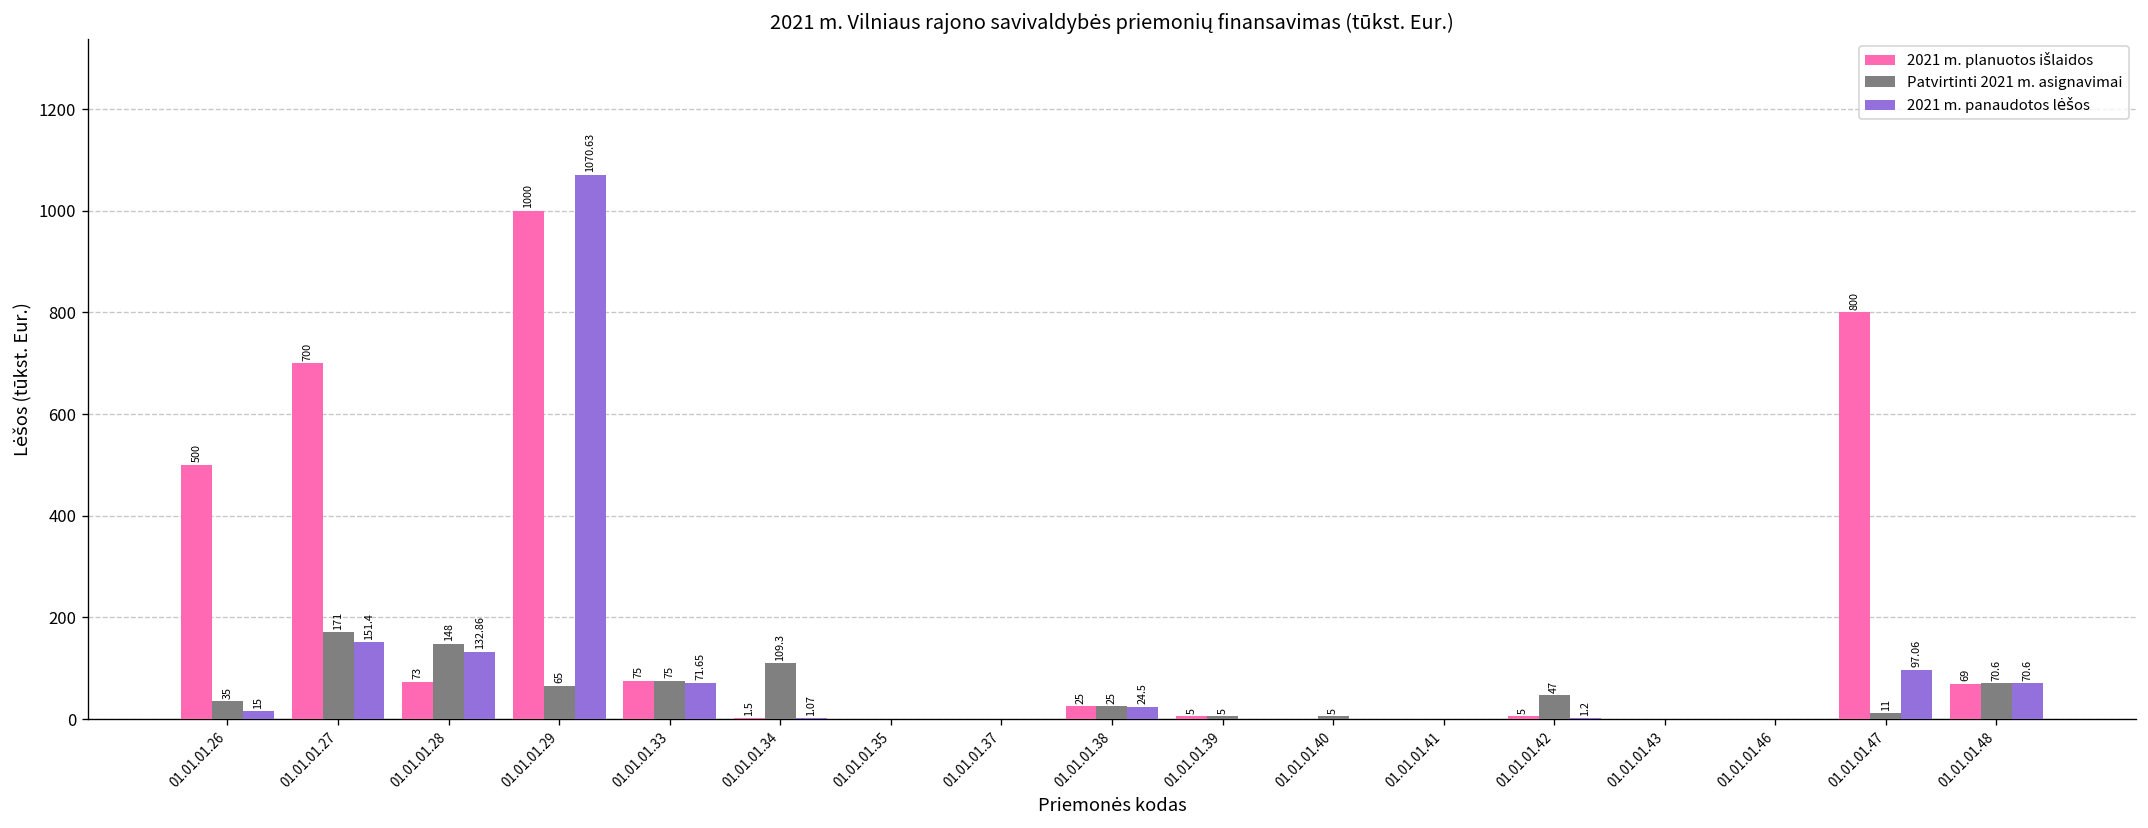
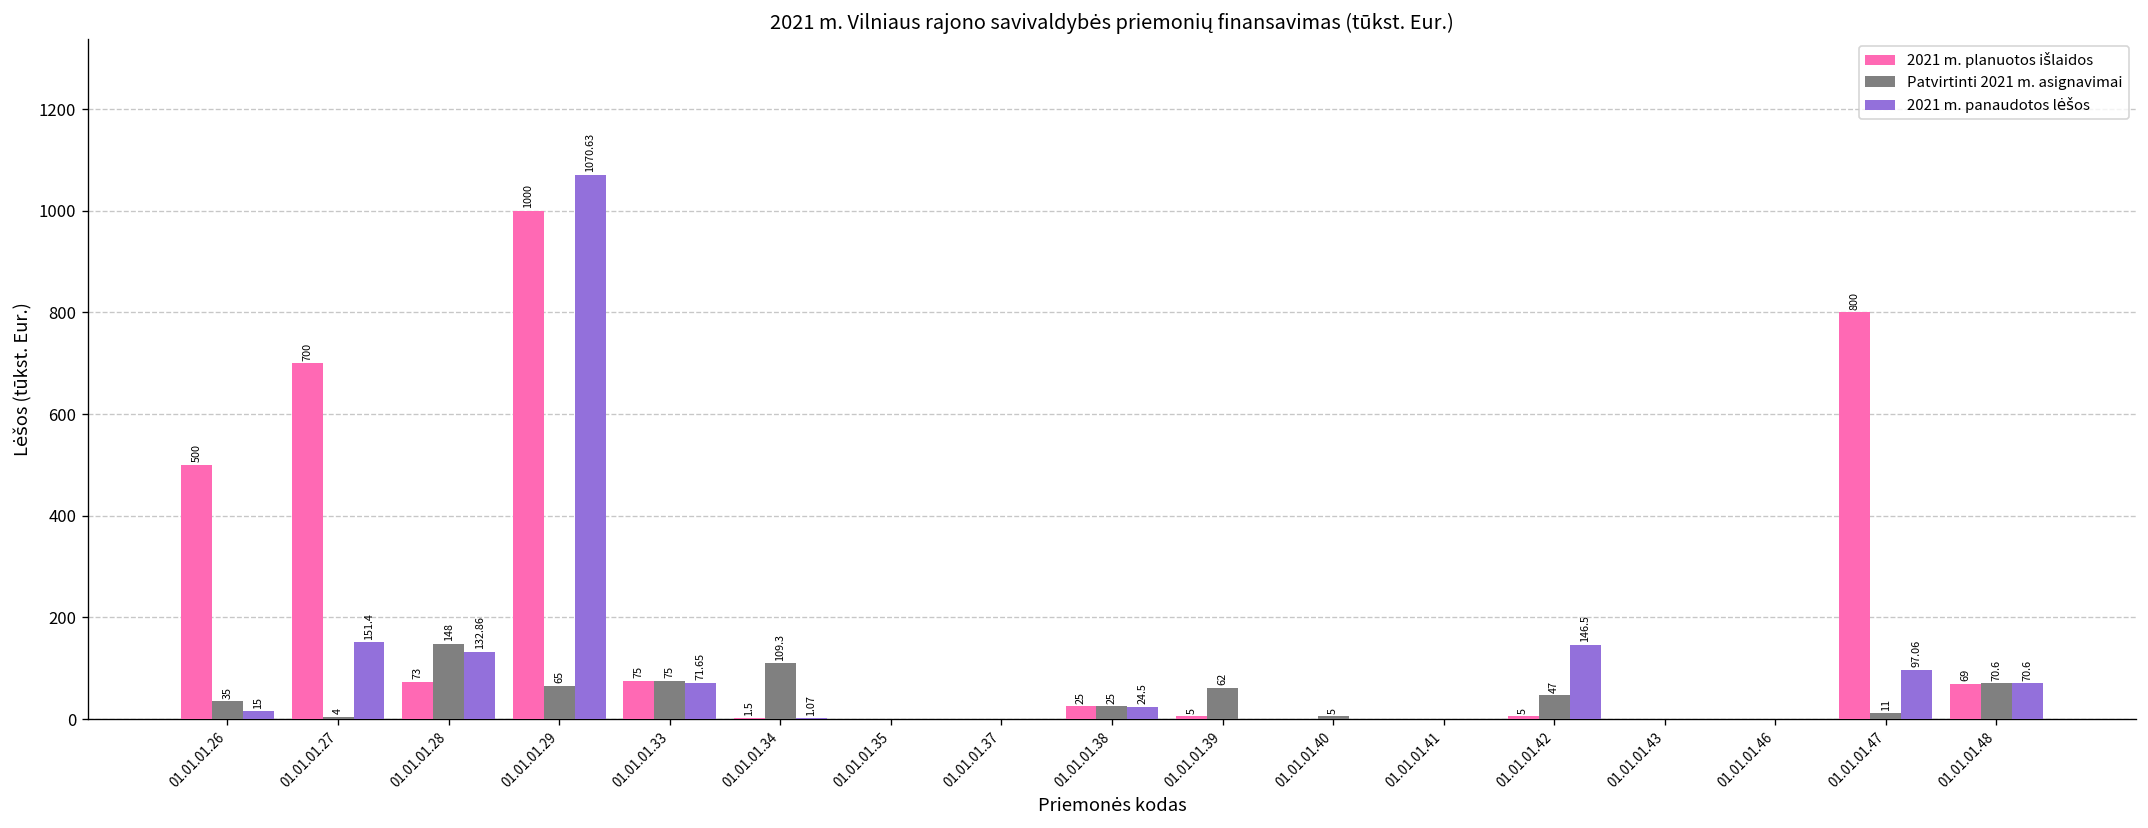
Patvirtinti 2021 m. asignavimai, 01.01.01.27: 171 -> 4
Patvirtinti 2021 m. asignavimai, 01.01.01.39: 5 -> 62
2021 m. panaudotos lėšos, 01.01.01.42: 1.2 -> 146.5
